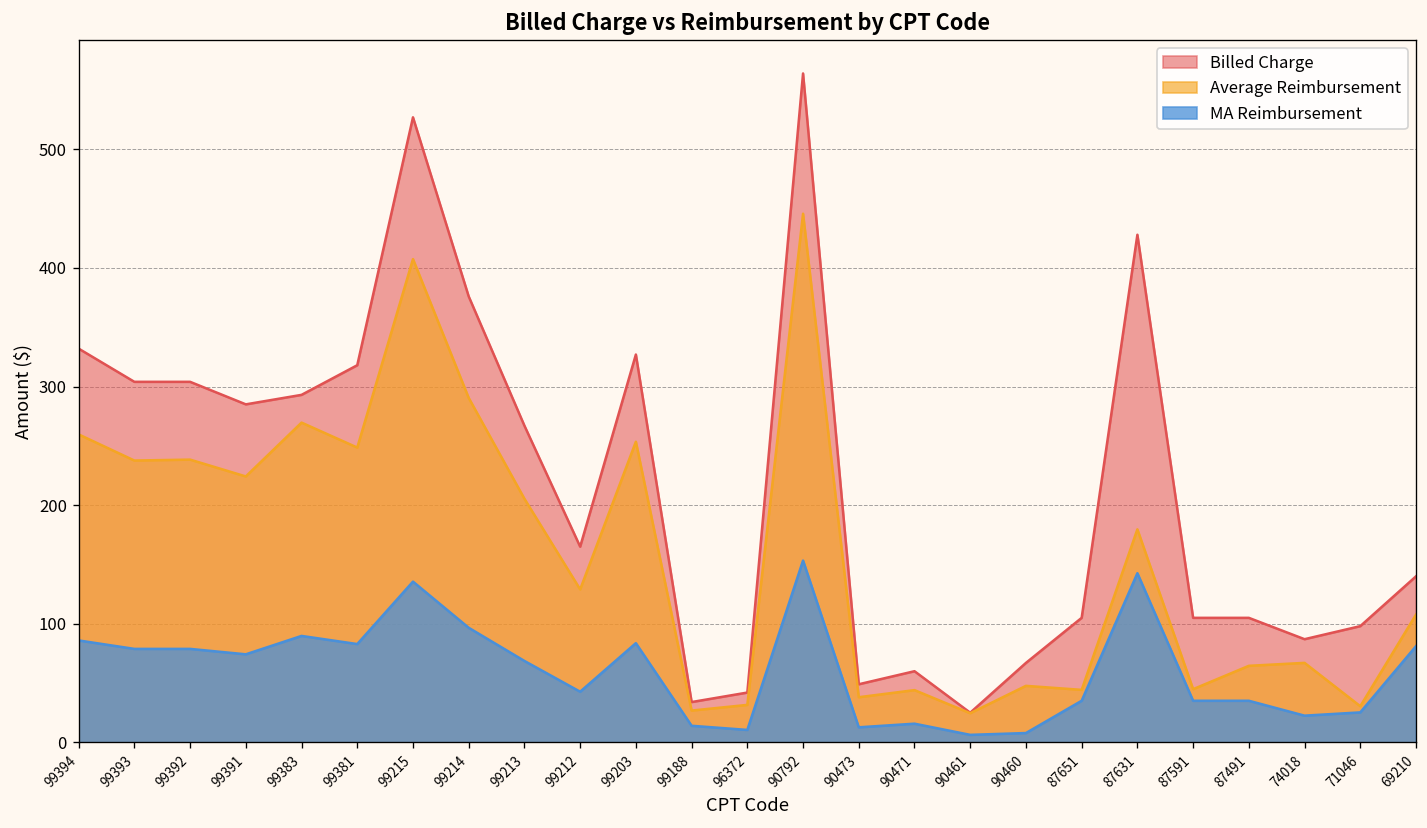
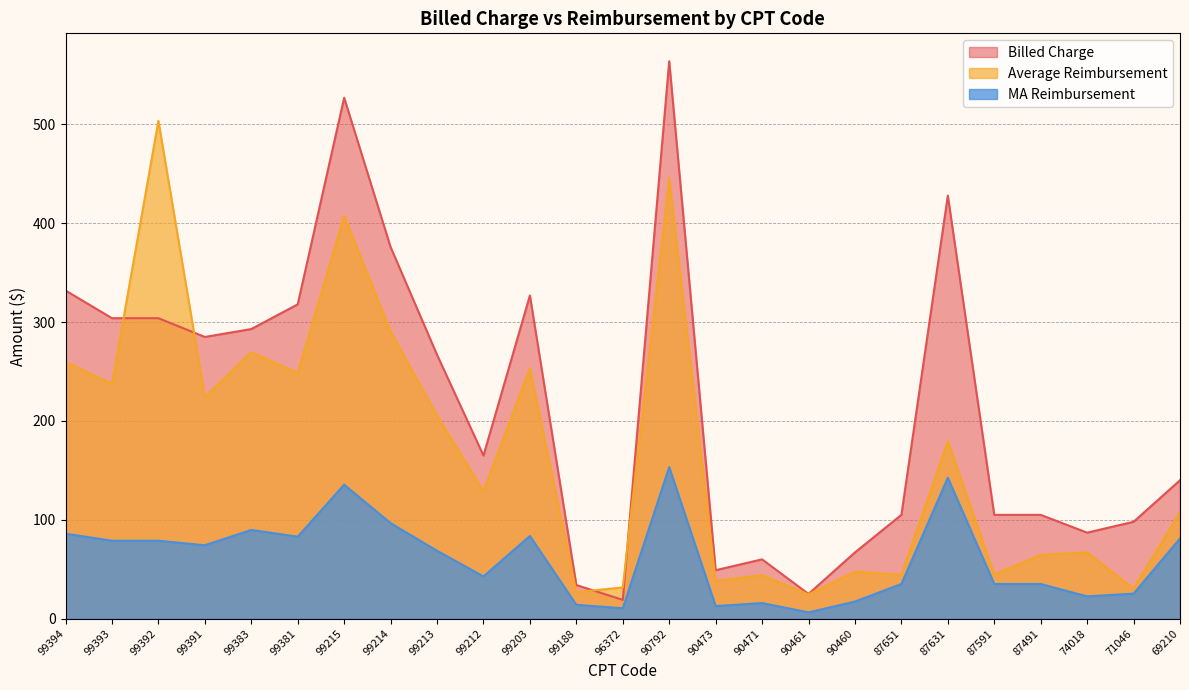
Average Reimbursement, 99392: 240 -> 500
Billed Charge, 96372: 40 -> 20
MA Reimbursement, 90460: 10 -> 20
